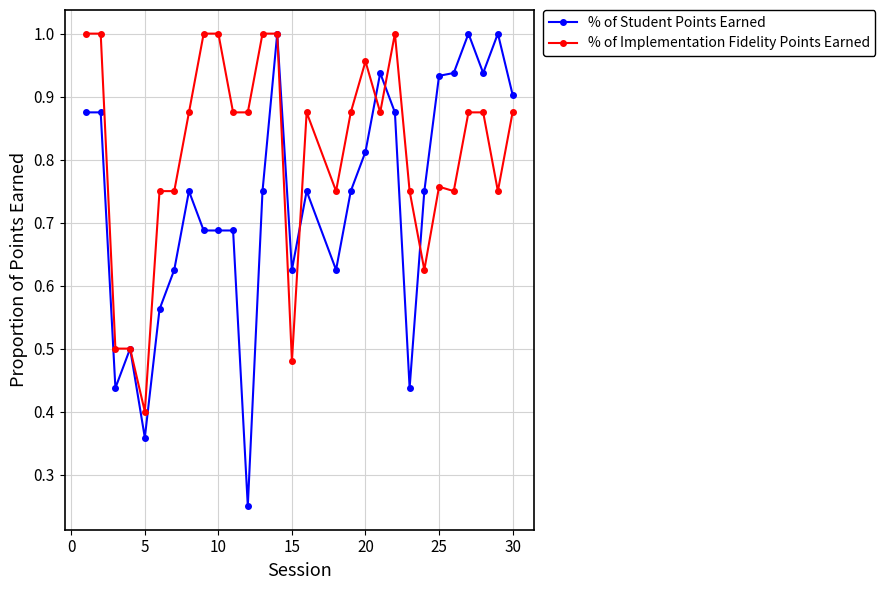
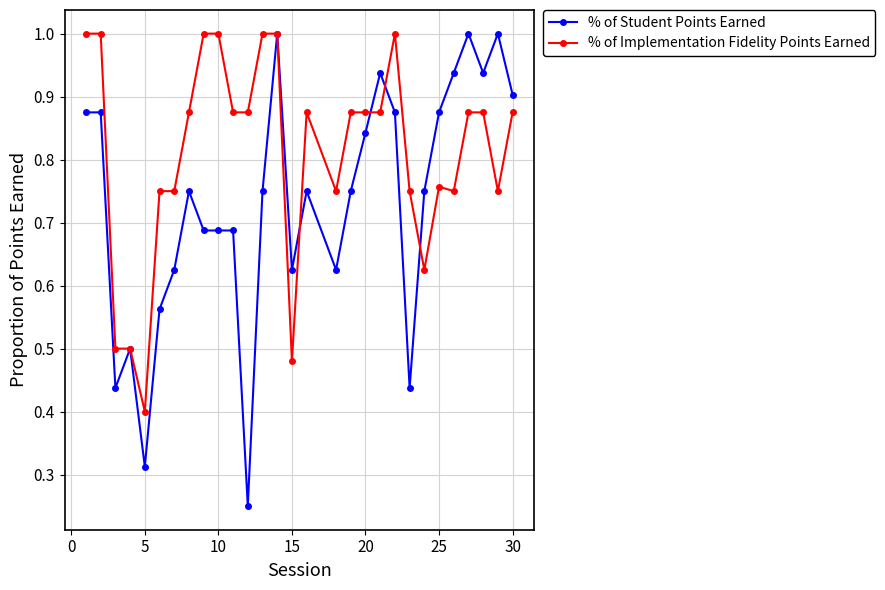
% of Student Points Earned, 5: 0.36 -> 0.31
% of Student Points Earned, 20: 0.81 -> 0.84
% of Implementation Fidelity Points Earned, 20: 0.96 -> 0.88
% of Student Points Earned, 25: 0.93 -> 0.88
